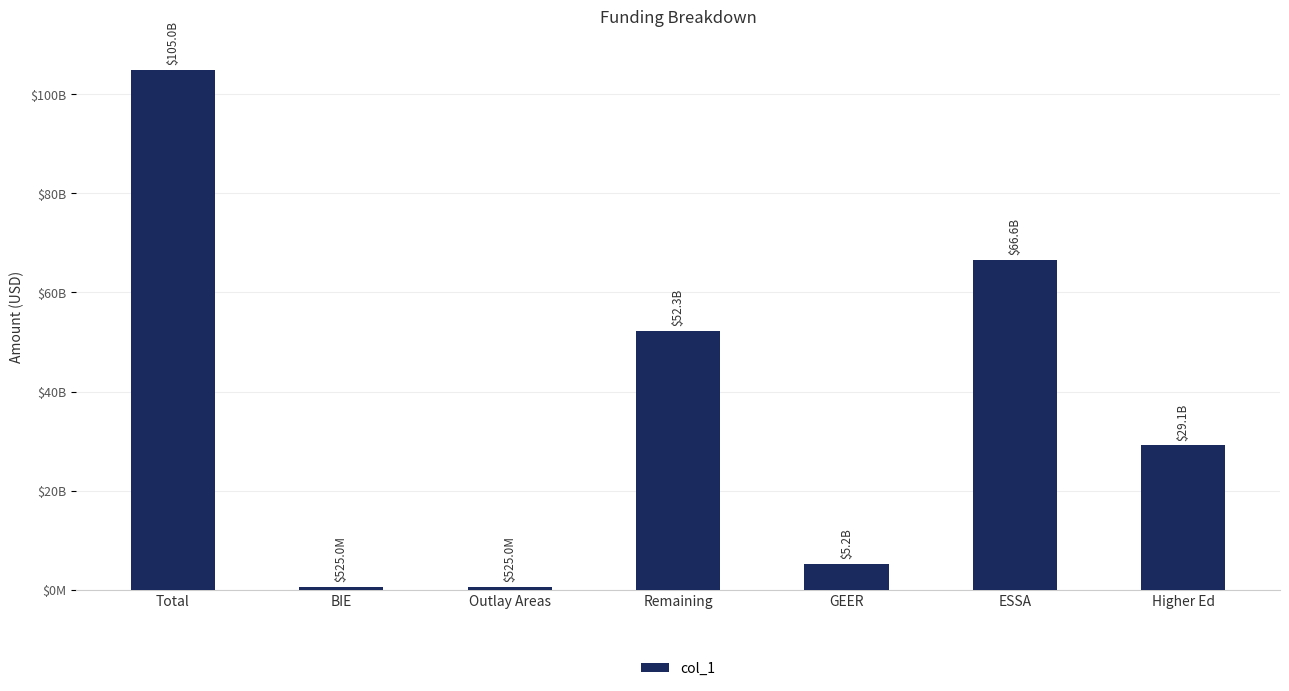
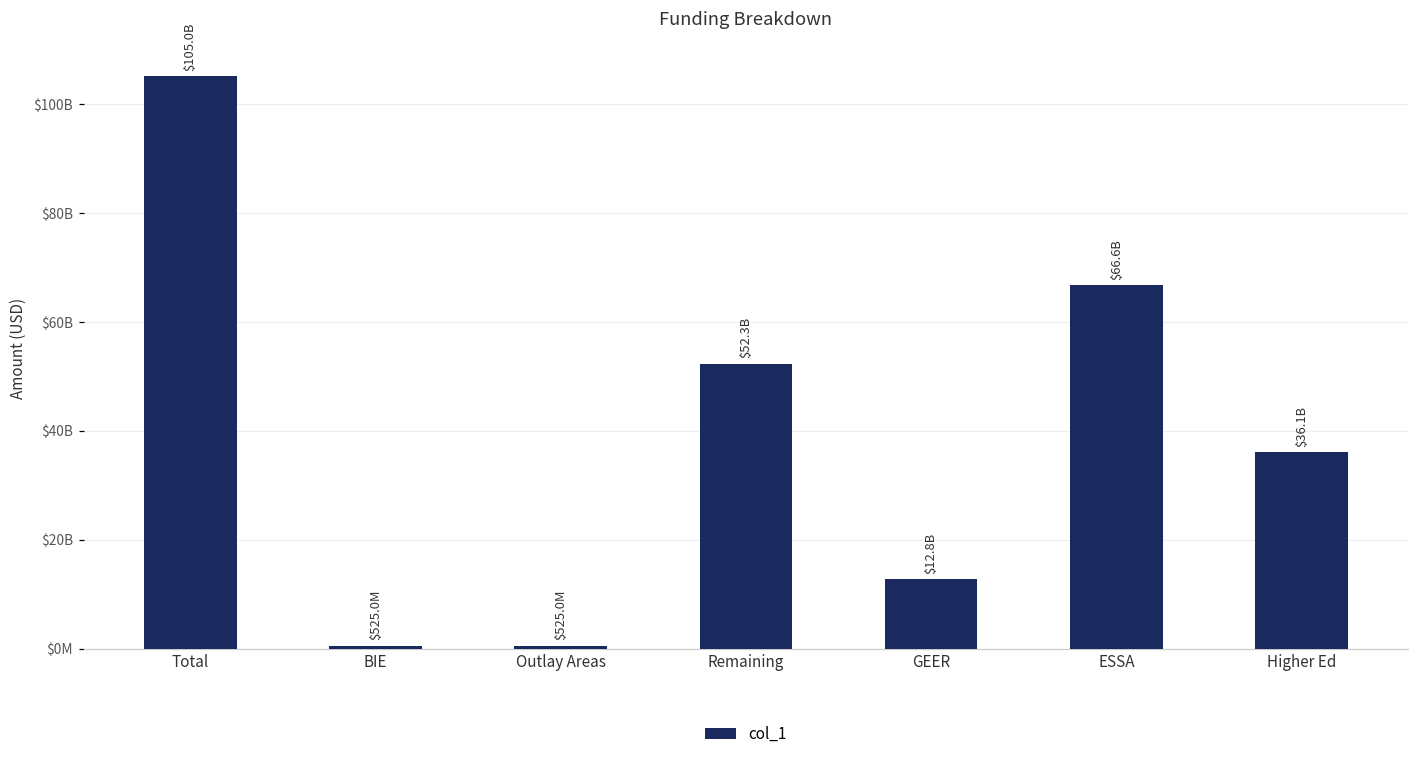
GEER: $5.2B -> $12.8B
Higher Ed: $29.1B -> $36.1B
